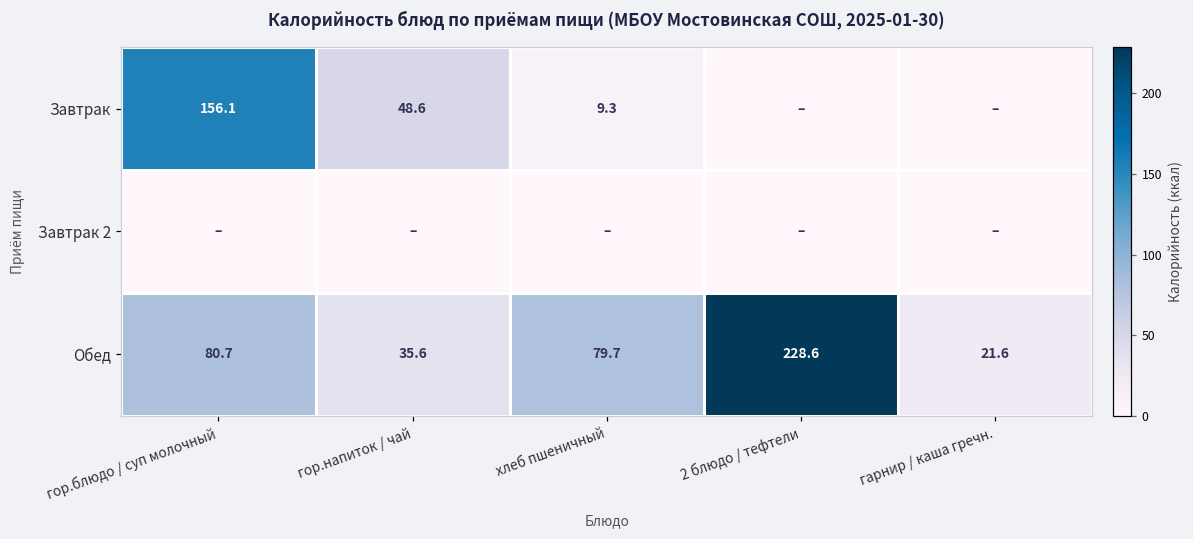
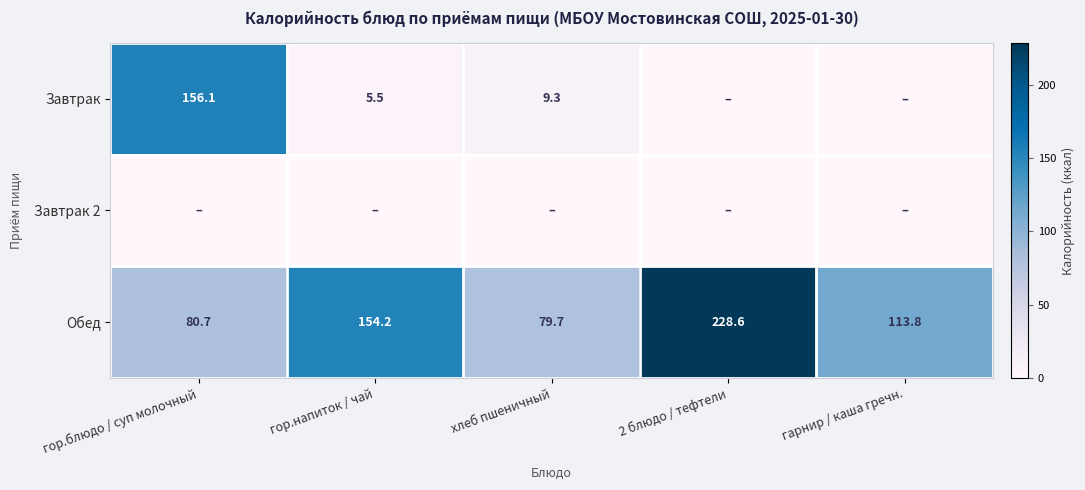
Завтрак, гор.напиток / чай: 48.6 -> 5.5
Обед, гор.напиток / чай: 35.6 -> 154.2
Обед, гарнир / каша гречн.: 21.6 -> 113.8
